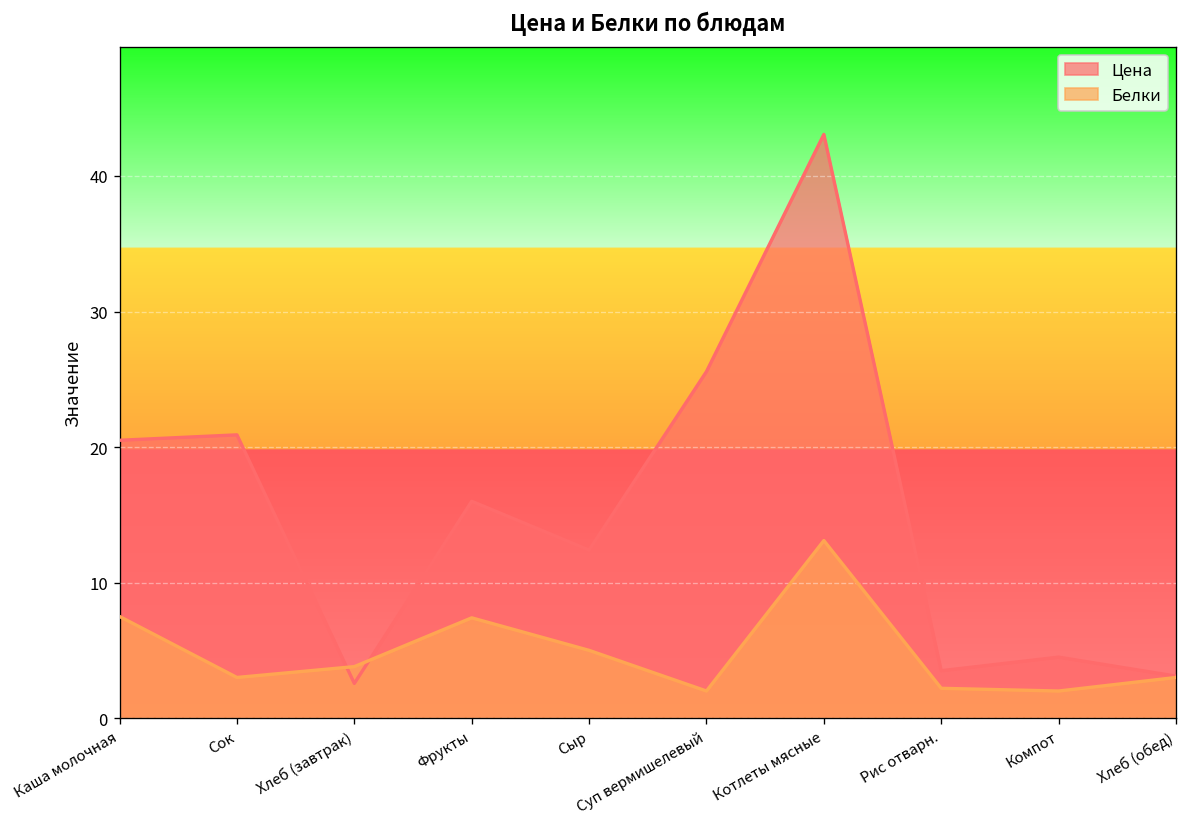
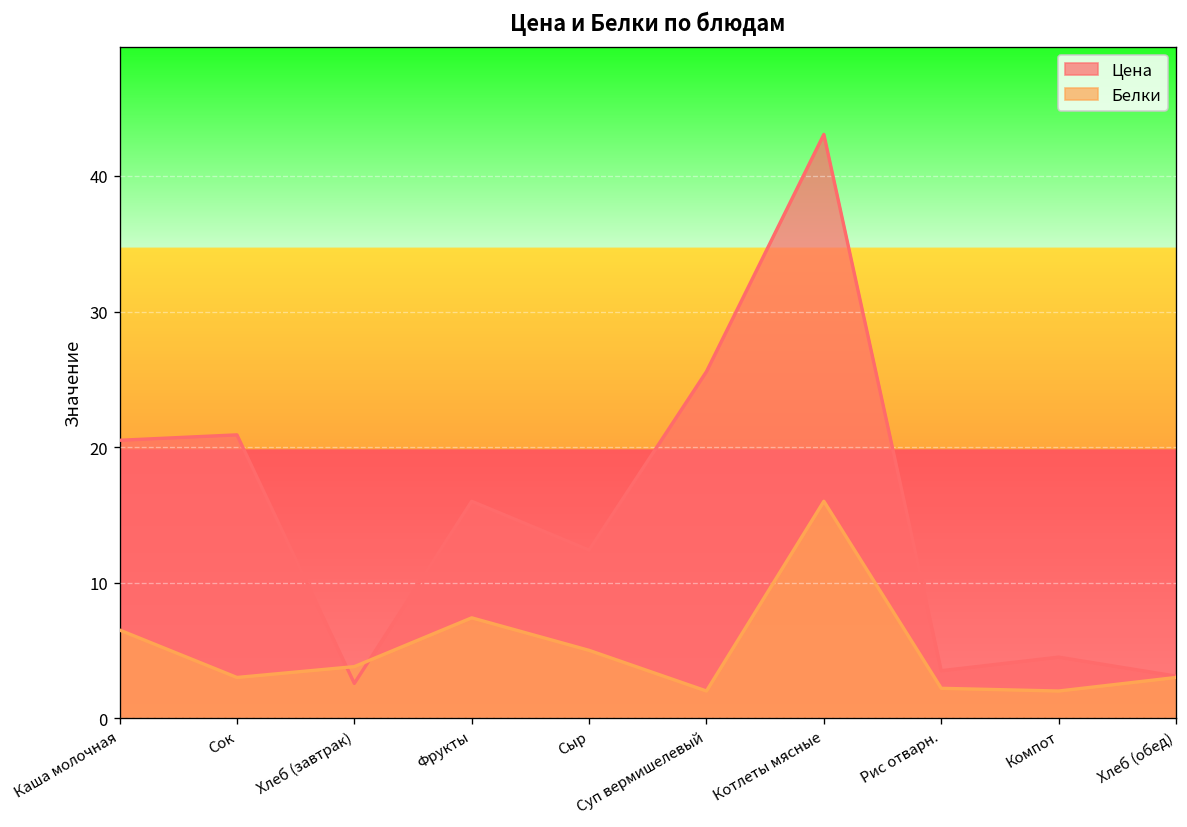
Белки, Каша молочная: 7.5 -> 6.5
Белки, Котлеты мясные: 13.1 -> 16.0
